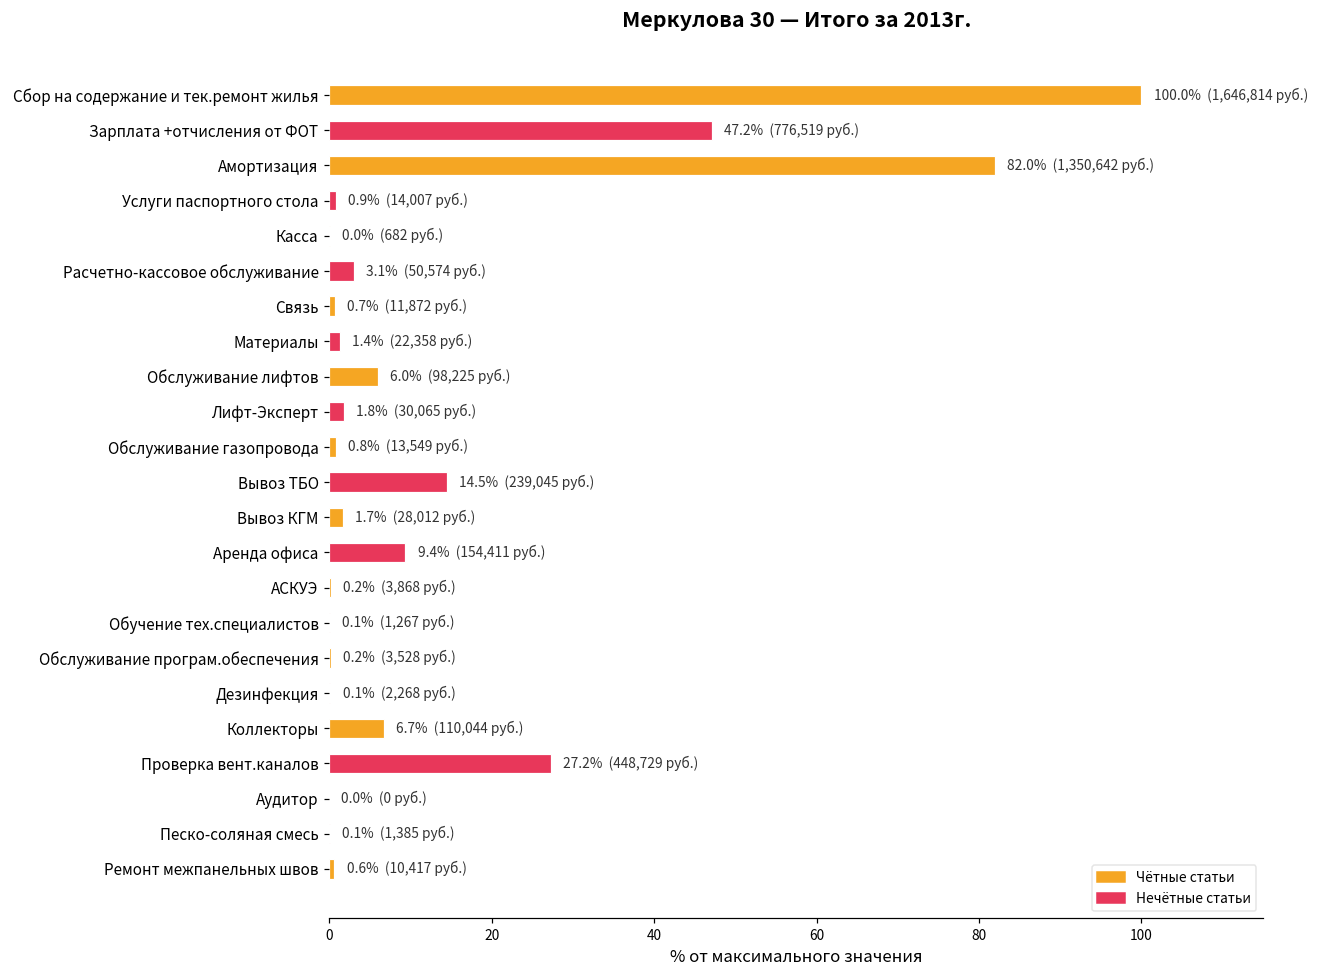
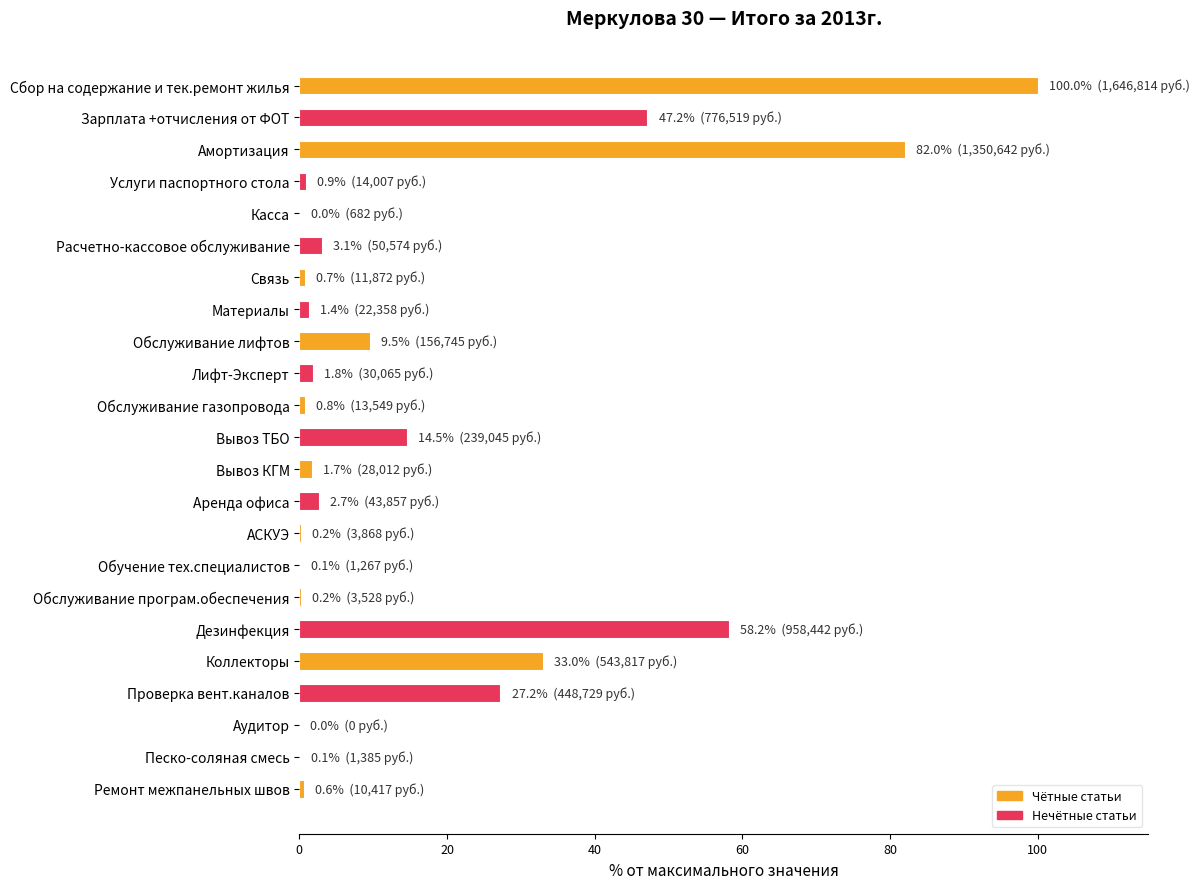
Обслуживание лифтов: 6.0% (98,225 руб.) -> 9.5% (156,745 руб.)
Аренда офиса: 9.4% (154,411 руб.) -> 2.7% (43,857 руб.)
Дезинфекция: 0.1% (2,268 руб.) -> 58.2% (958,442 руб.)
Коллекторы: 6.7% (110,044 руб.) -> 33.0% (543,817 руб.)
